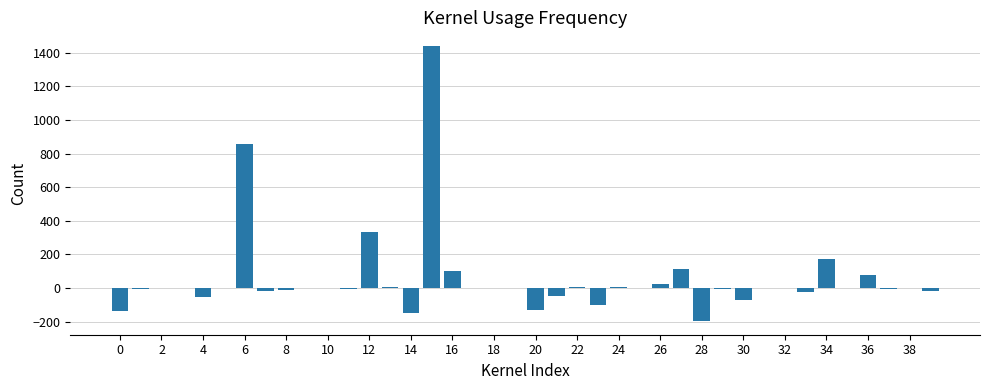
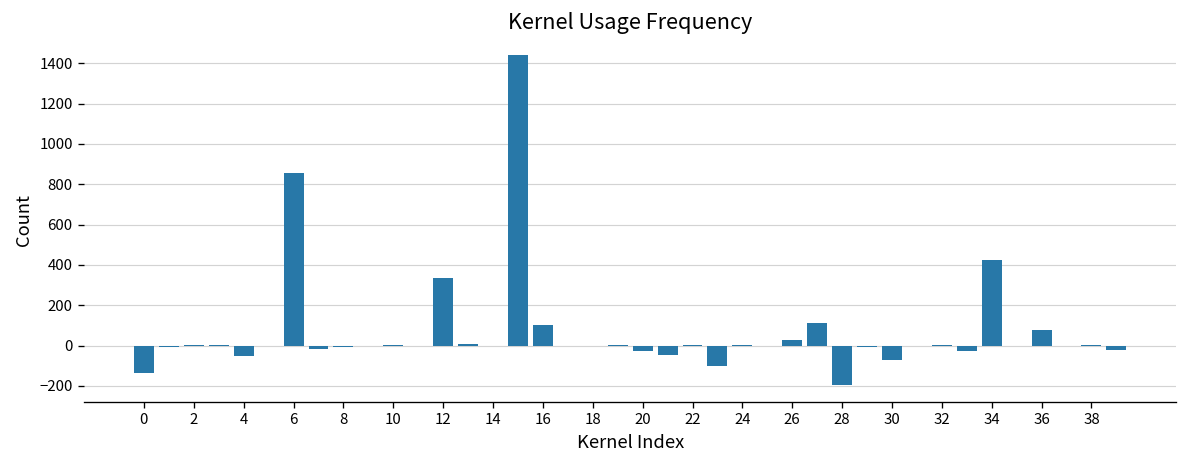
14: -150 -> 0
20: -130 -> -30
34: 170 -> 420
